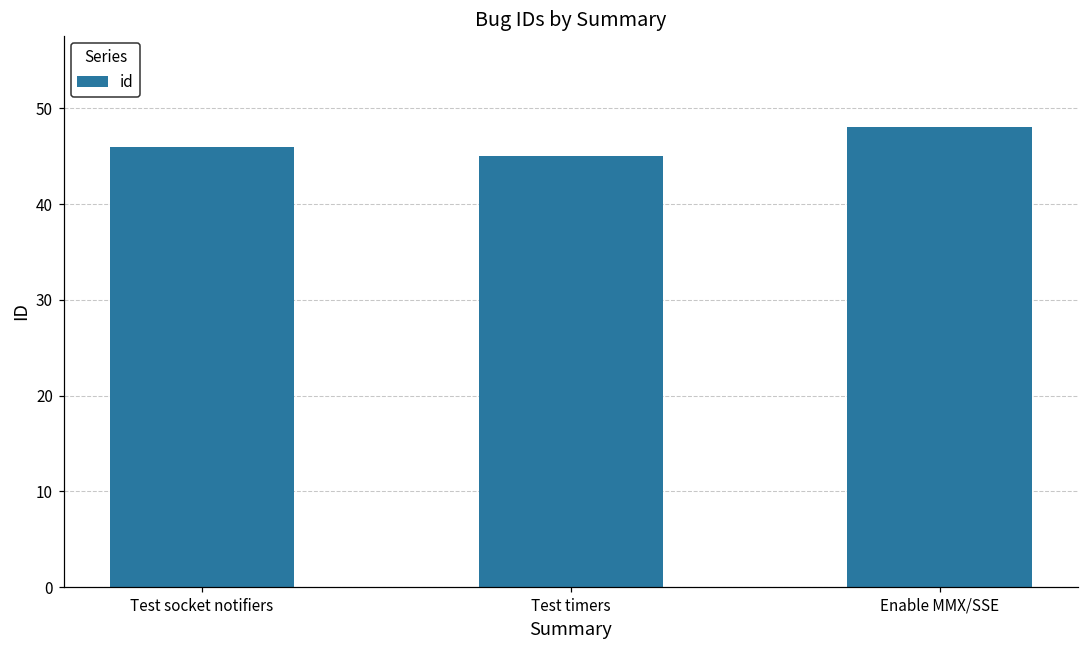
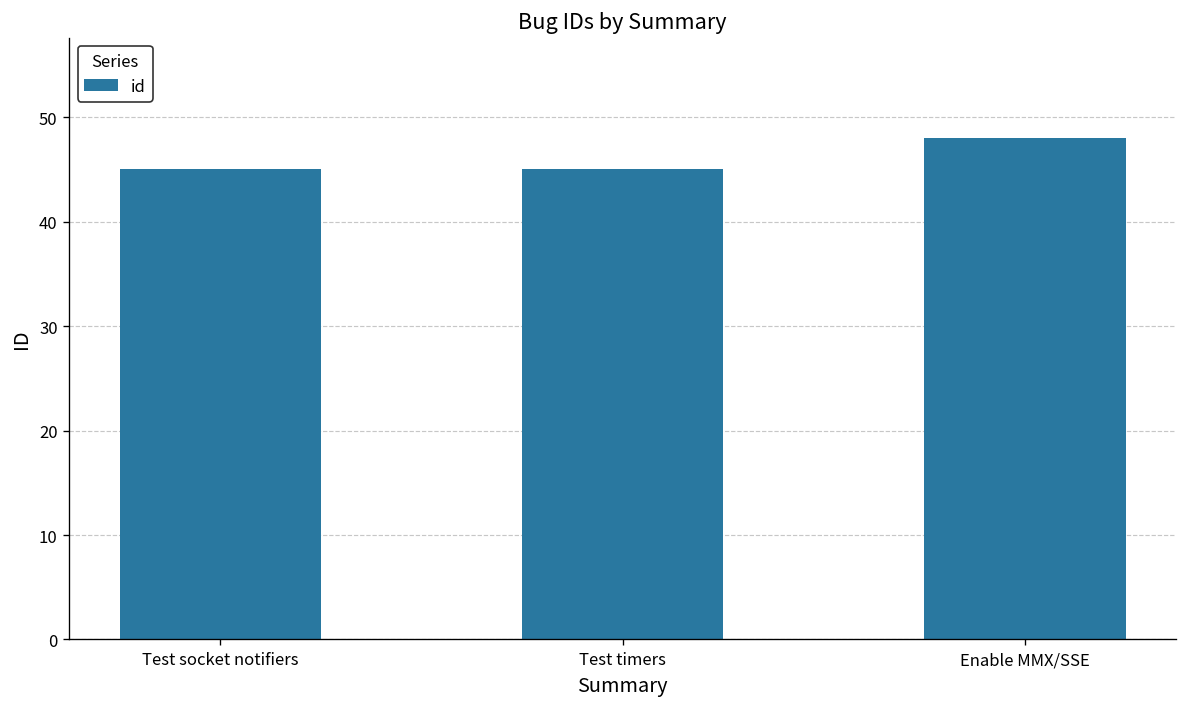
Test socket notifiers: 46 -> 45
